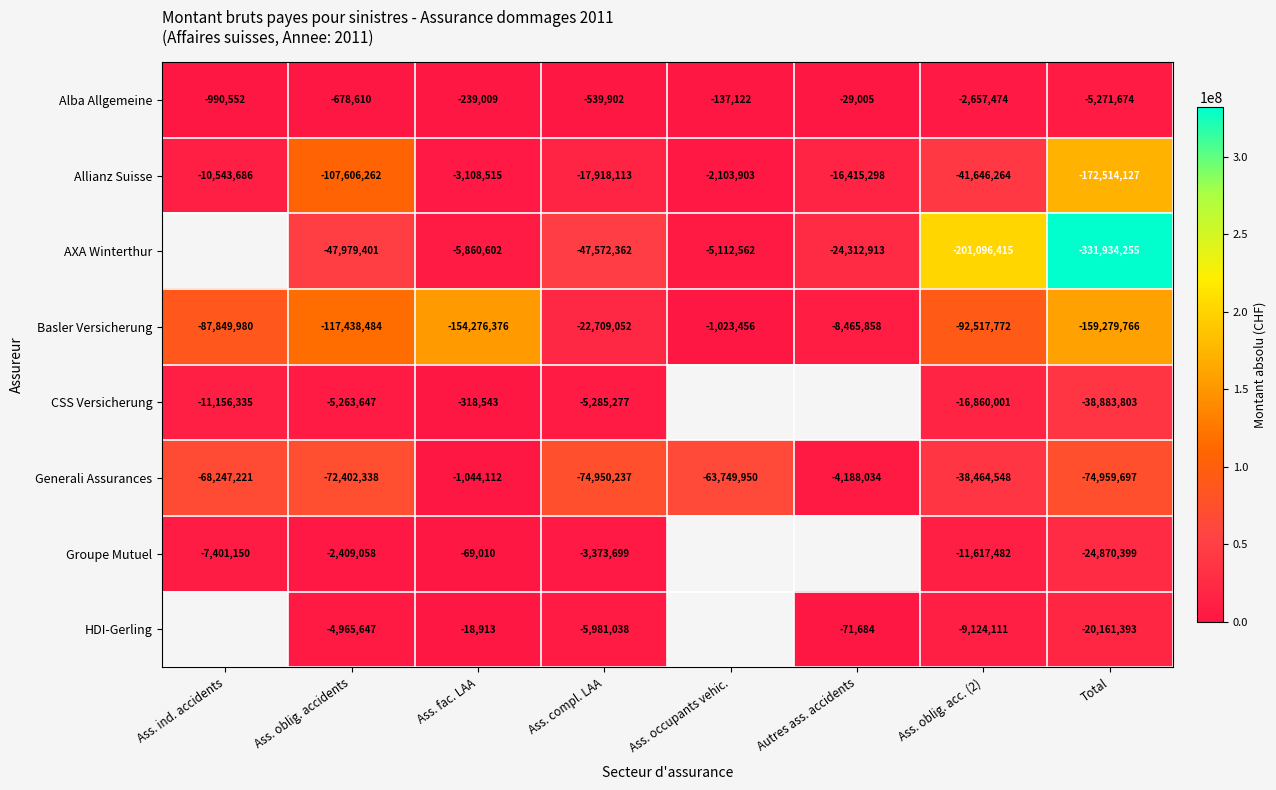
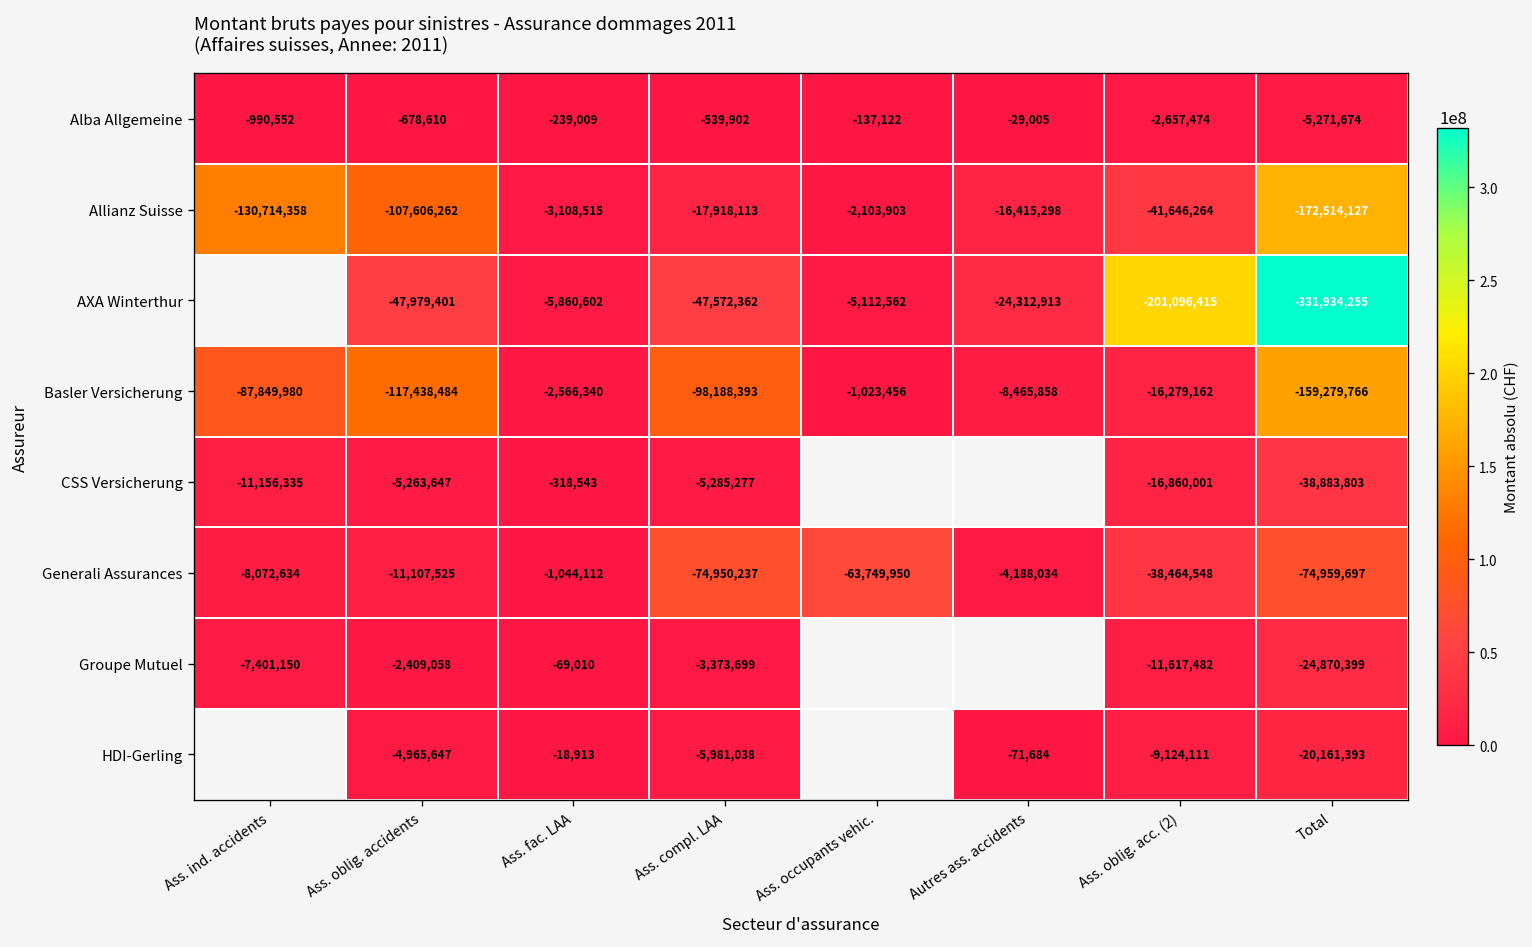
Allianz Suisse, Ass. ind. accidents: -10,543,686 -> -130,714,358
Basler Versicherung, Ass. fac. LAA: -154,276,376 -> -2,566,340
Basler Versicherung, Ass. compl. LAA: -22,709,052 -> -98,188,393
Basler Versicherung, Ass. oblig. acc. (2): -92,517,772 -> -16,279,162
Generali Assurances, Ass. ind. accidents: -68,247,221 -> -8,072,634
Generali Assurances, Ass. oblig. accidents: -72,402,338 -> -11,107,525
